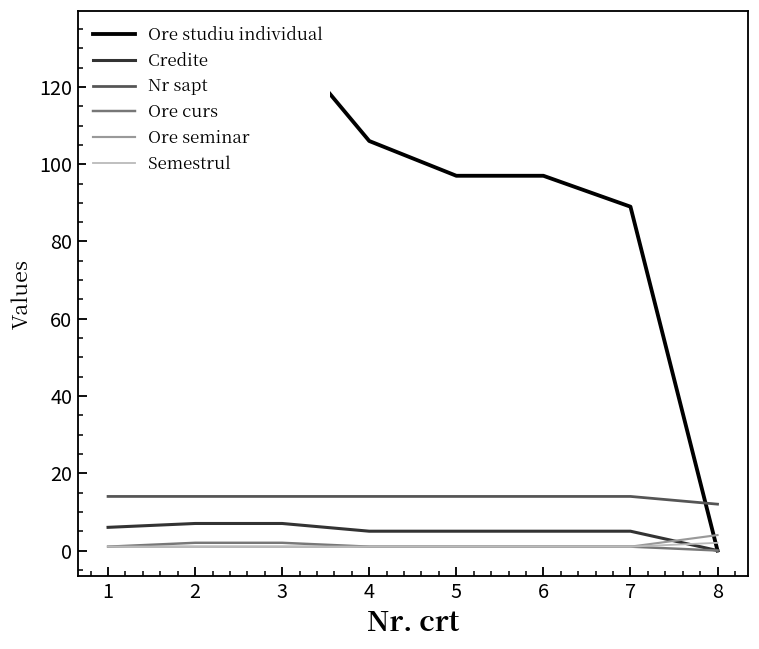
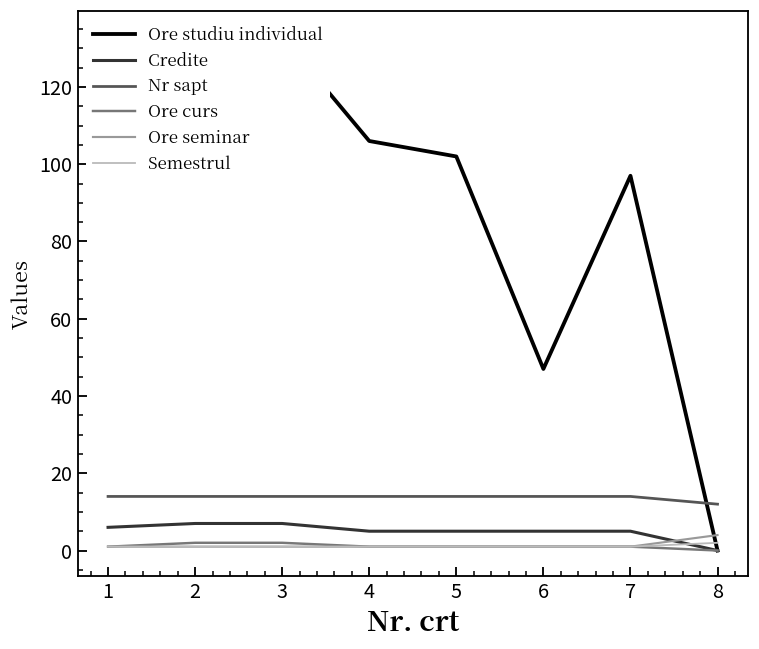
Ore studiu individual, 5: 97 -> 102
Ore studiu individual, 6: 97 -> 47
Ore studiu individual, 7: 89 -> 97
